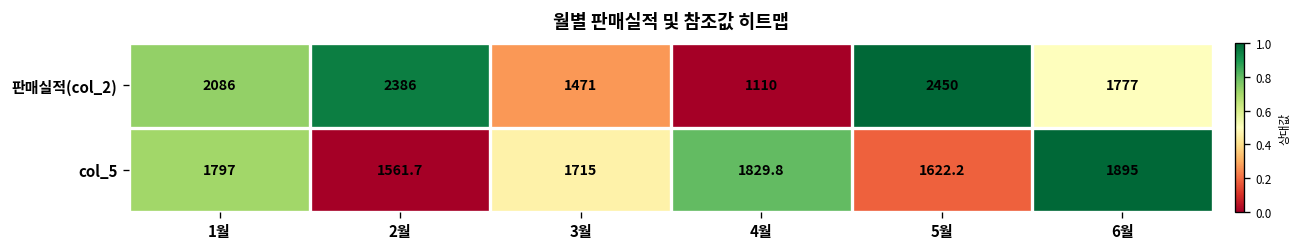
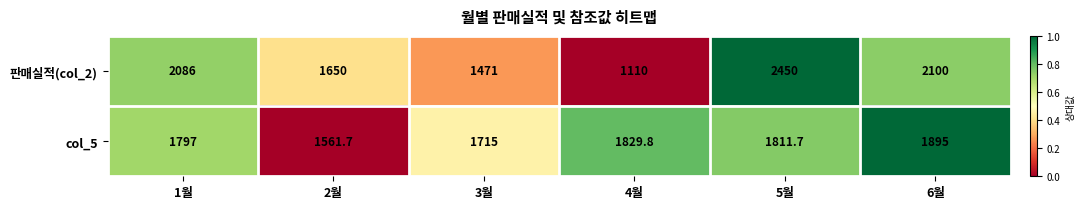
판매실적(col_2), 2월: 2386 -> 1650
판매실적(col_2), 6월: 1777 -> 2100
col_5, 5월: 1622.2 -> 1811.7
